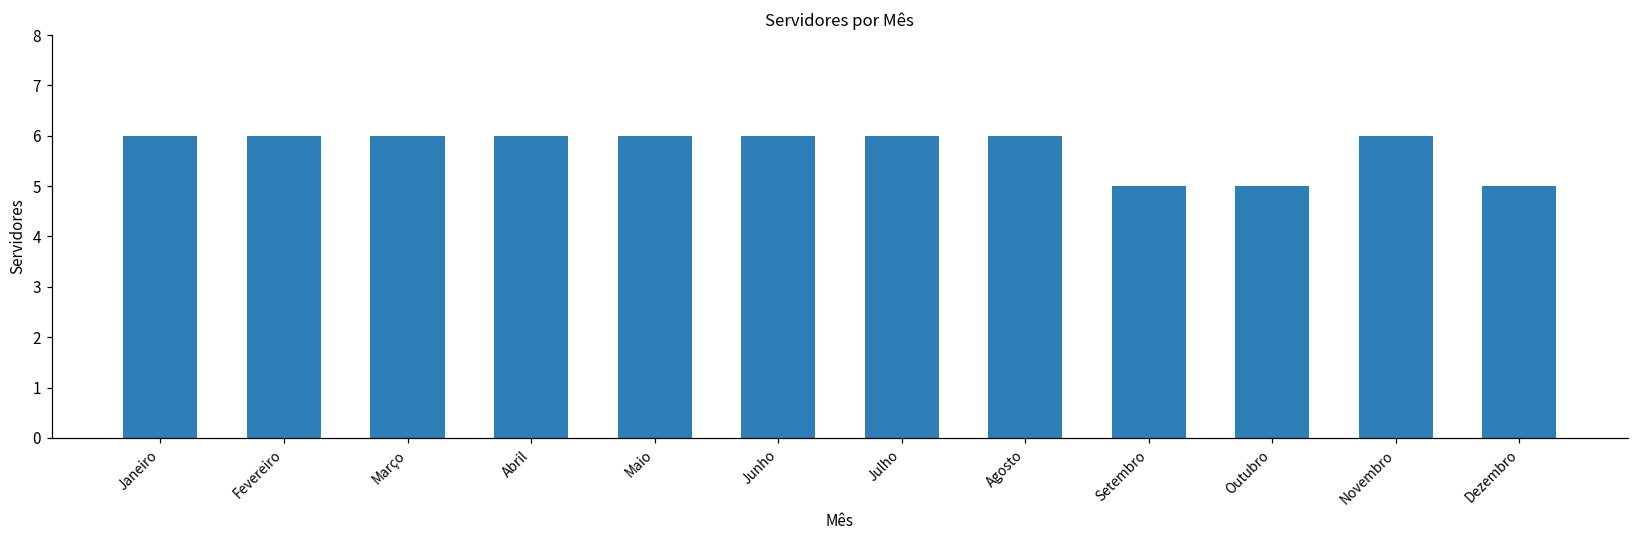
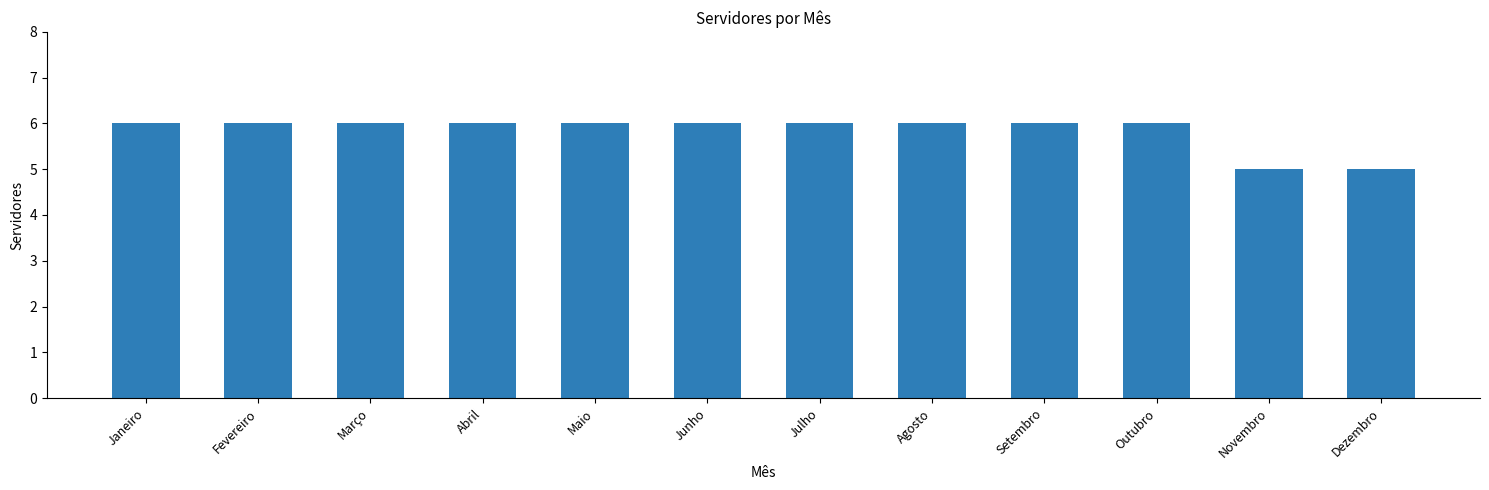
Setembro: 5 -> 6
Outubro: 5 -> 6
Novembro: 6 -> 5
